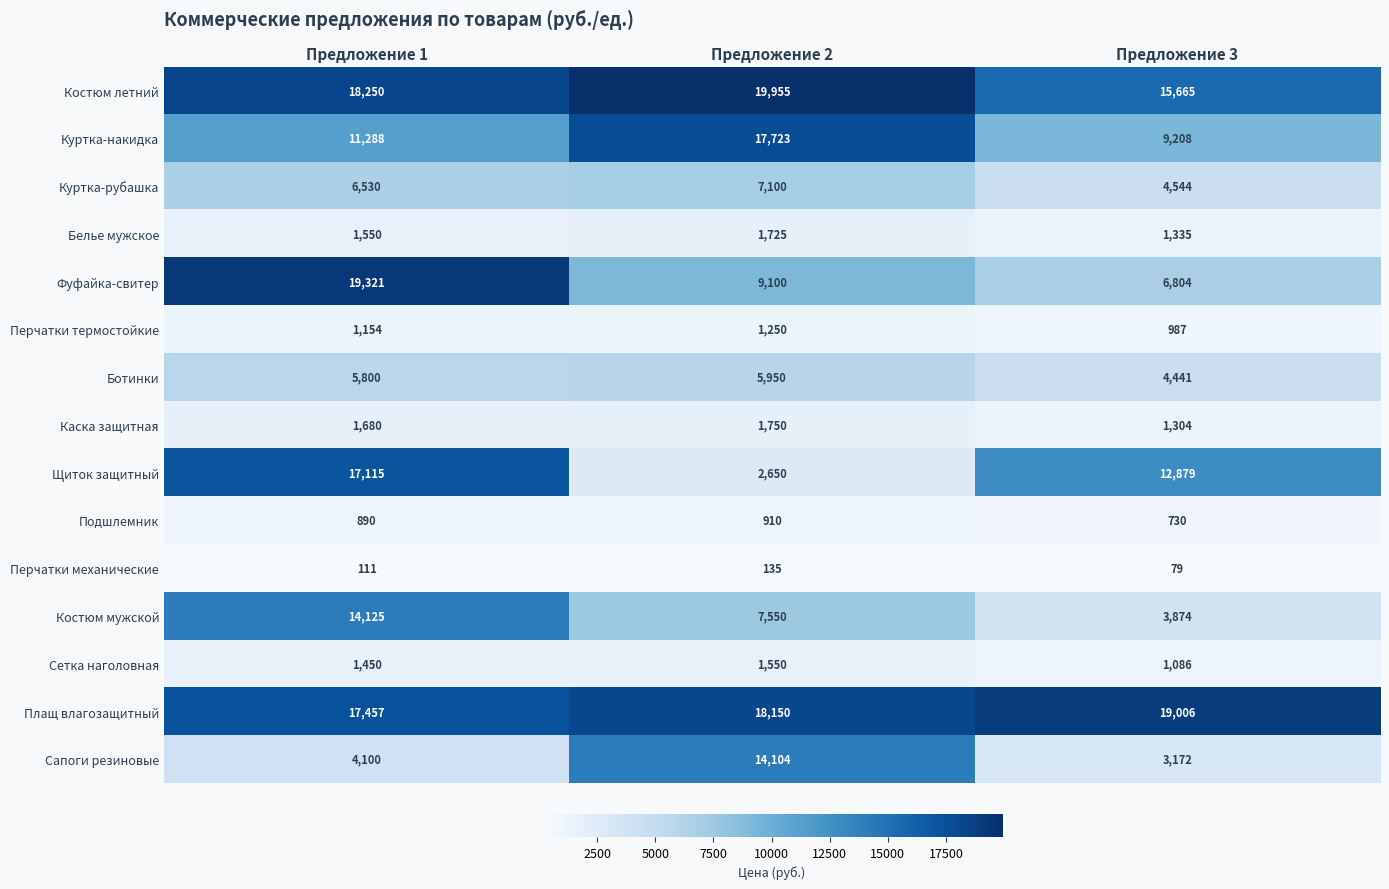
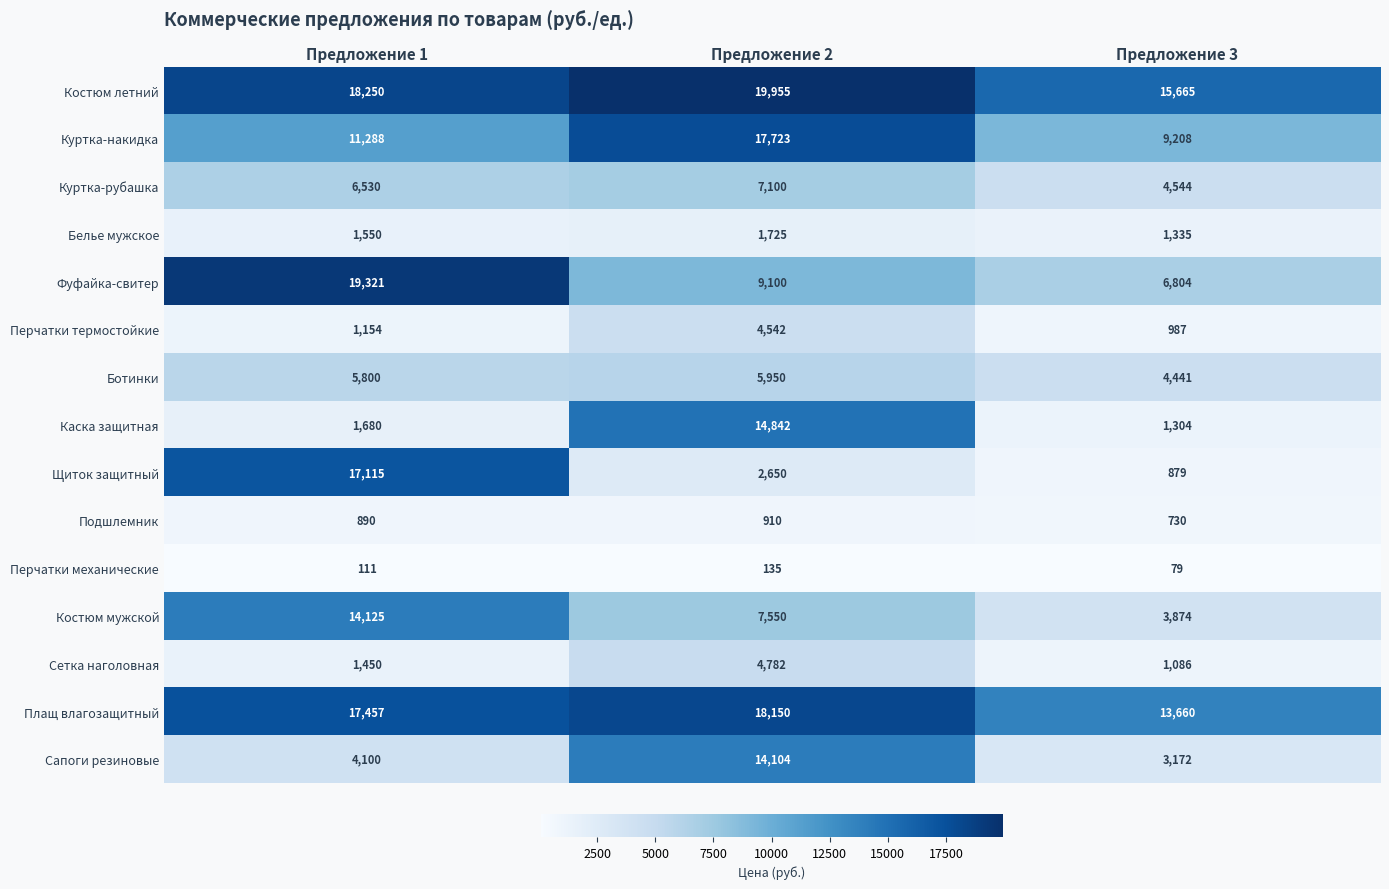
Перчатки термостойкие, Предложение 2: 1,250 -> 4,542
Каска защитная, Предложение 2: 1,750 -> 14,842
Щиток защитный, Предложение 3: 12,879 -> 879
Сетка наголовная, Предложение 2: 1,550 -> 4,782
Плащ влагозащитный, Предложение 3: 19,006 -> 13,660
